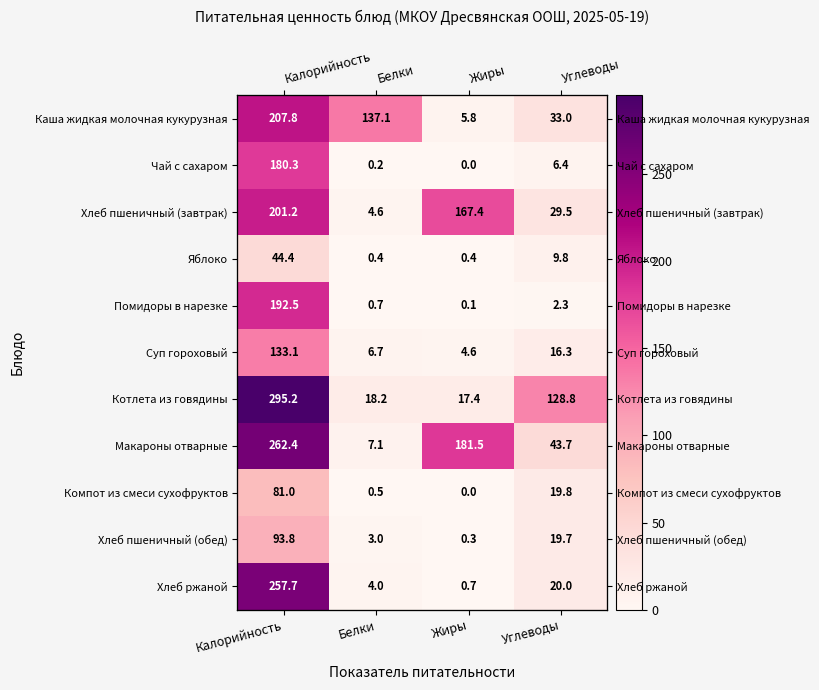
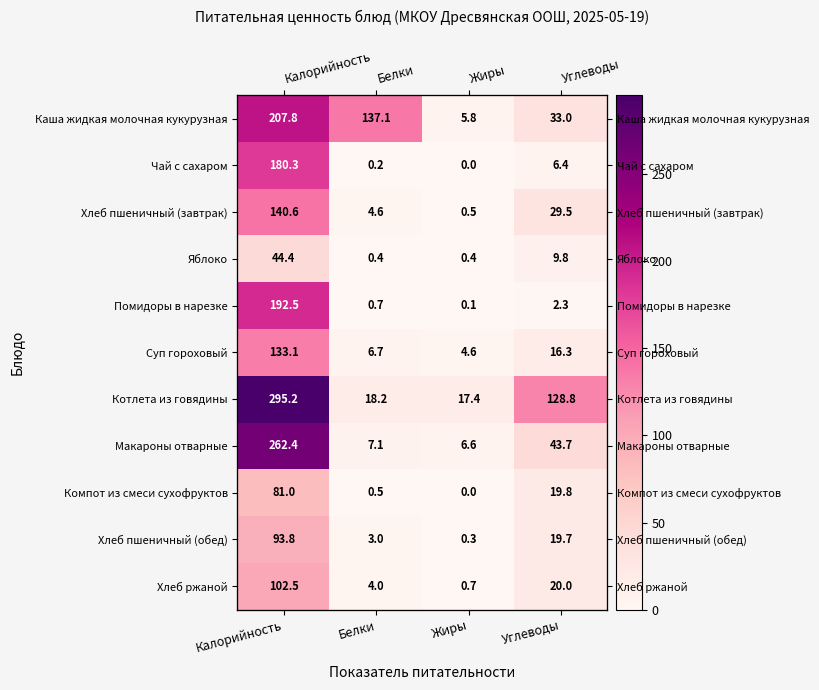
Хлеб пшеничный (завтрак), Калорийность: 201.2 -> 140.6
Хлеб пшеничный (завтрак), Жиры: 167.4 -> 0.5
Макароны отварные, Жиры: 181.5 -> 6.6
Хлеб ржаной, Калорийность: 257.7 -> 102.5
